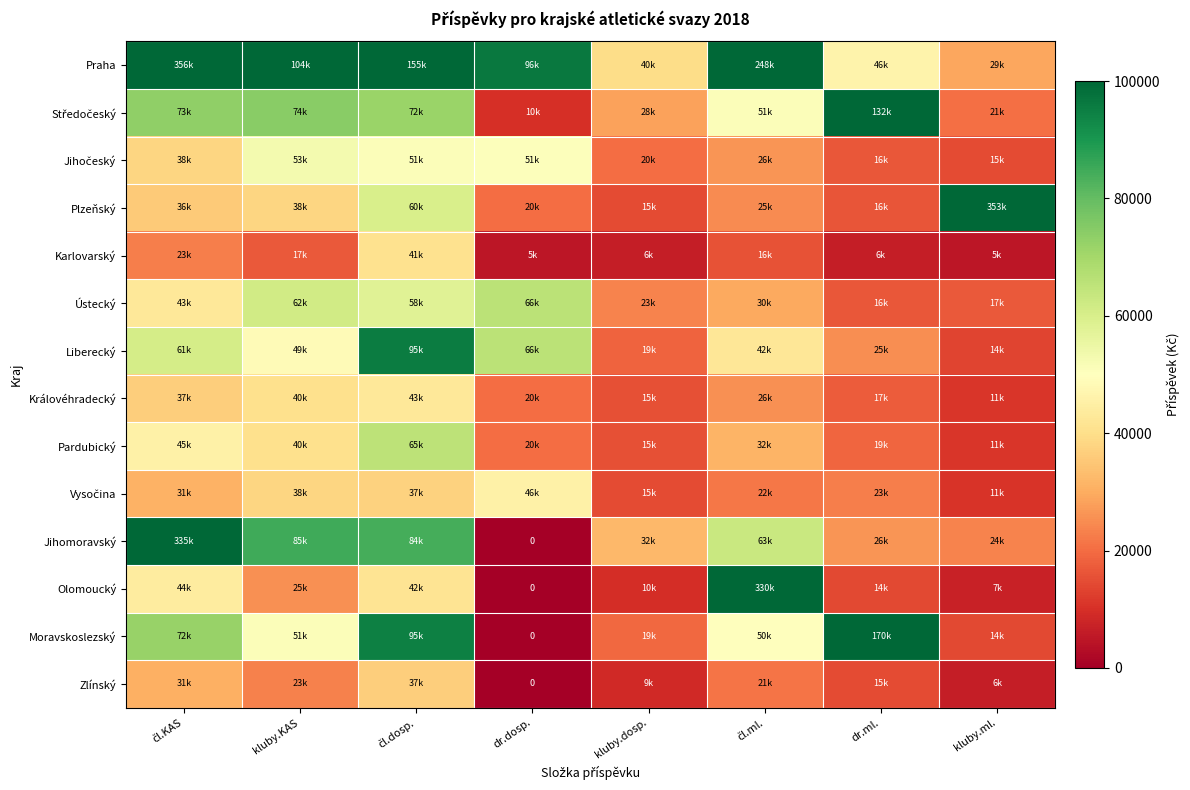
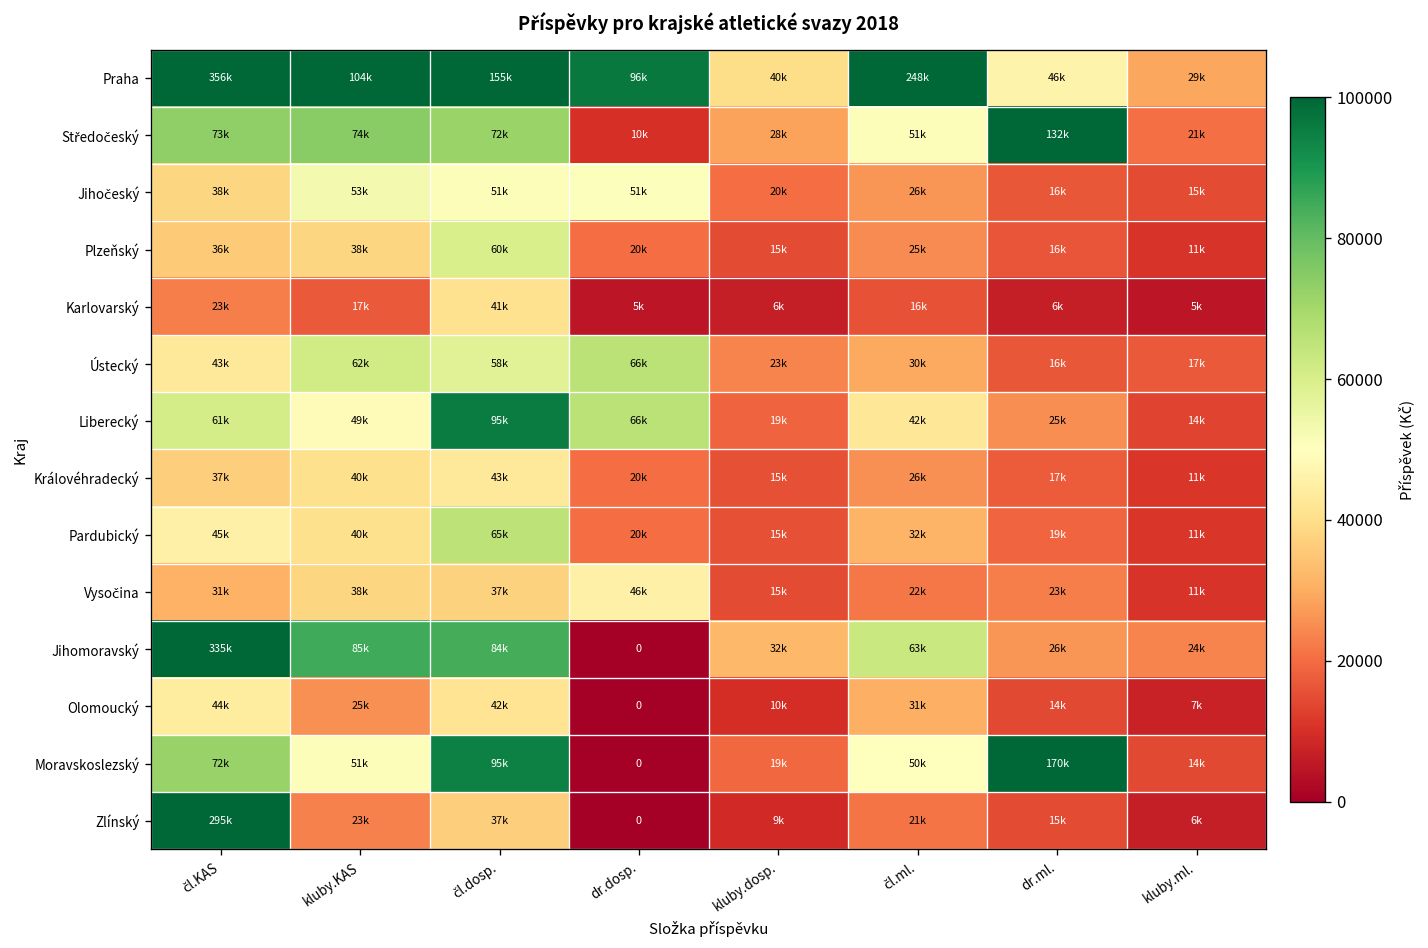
Plzeňský, kluby.ml.: 353k -> 11k
Olomoucký, čl.ml.: 330k -> 31k
Zlínský, čl.KAS: 31k -> 295k
